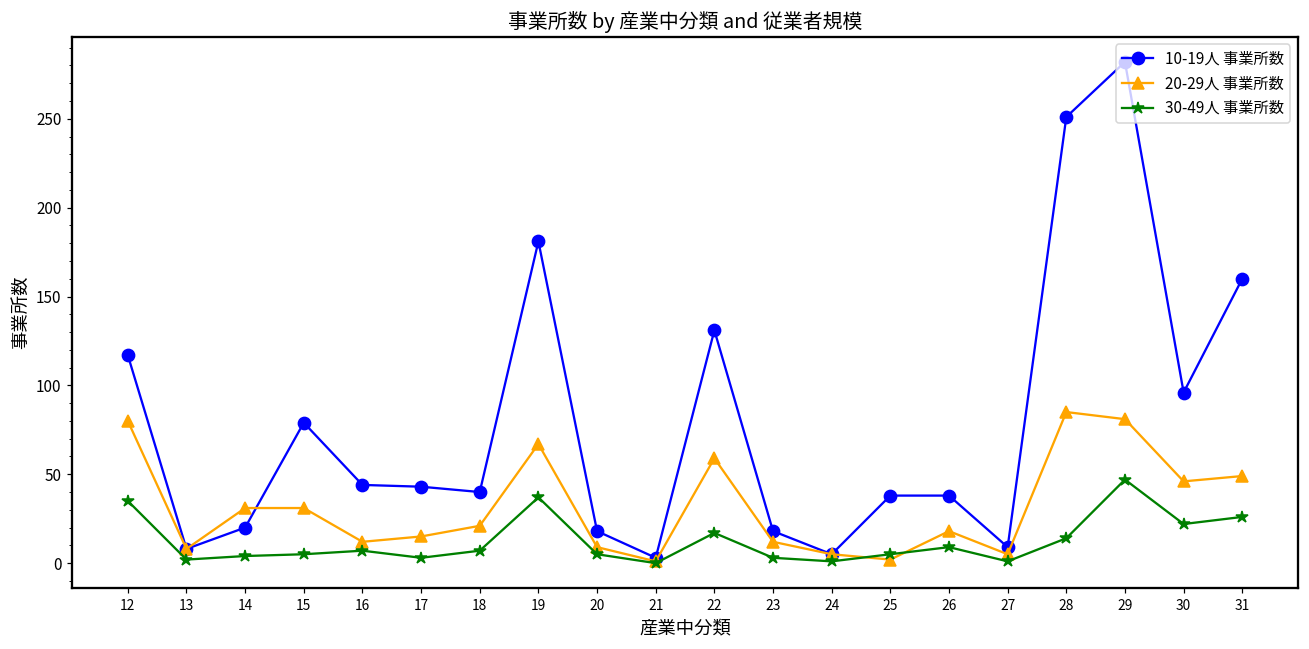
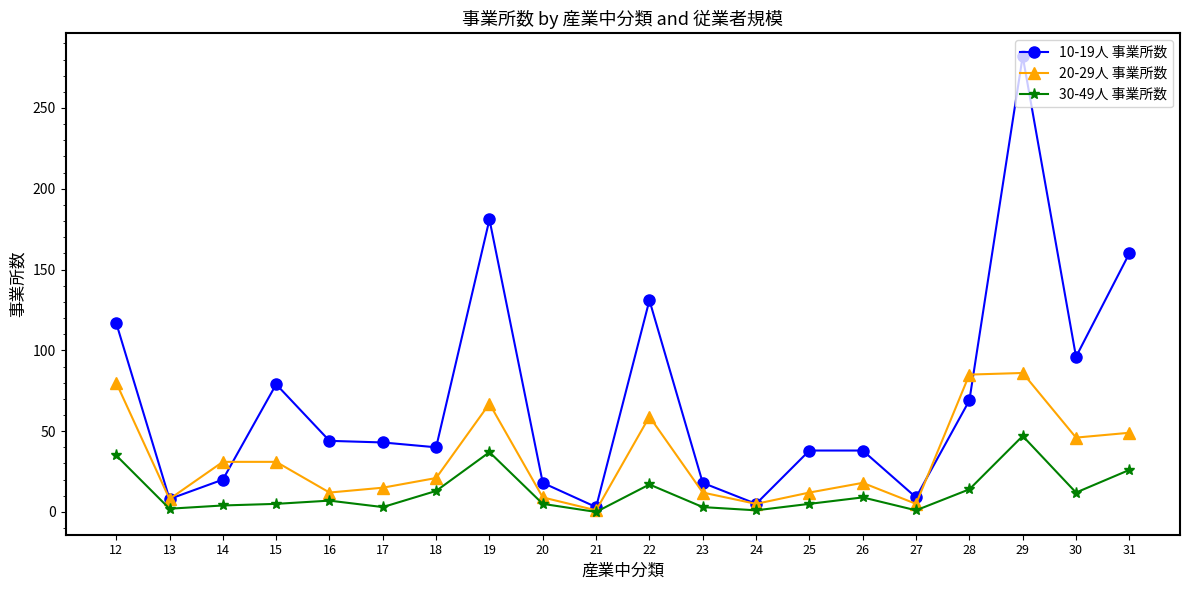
30-49人 事業所数, 18: 7 -> 13
20-29人 事業所数, 25: 2 -> 12
10-19人 事業所数, 28: 251 -> 69
20-29人 事業所数, 29: 81 -> 86
30-49人 事業所数, 30: 22 -> 12
